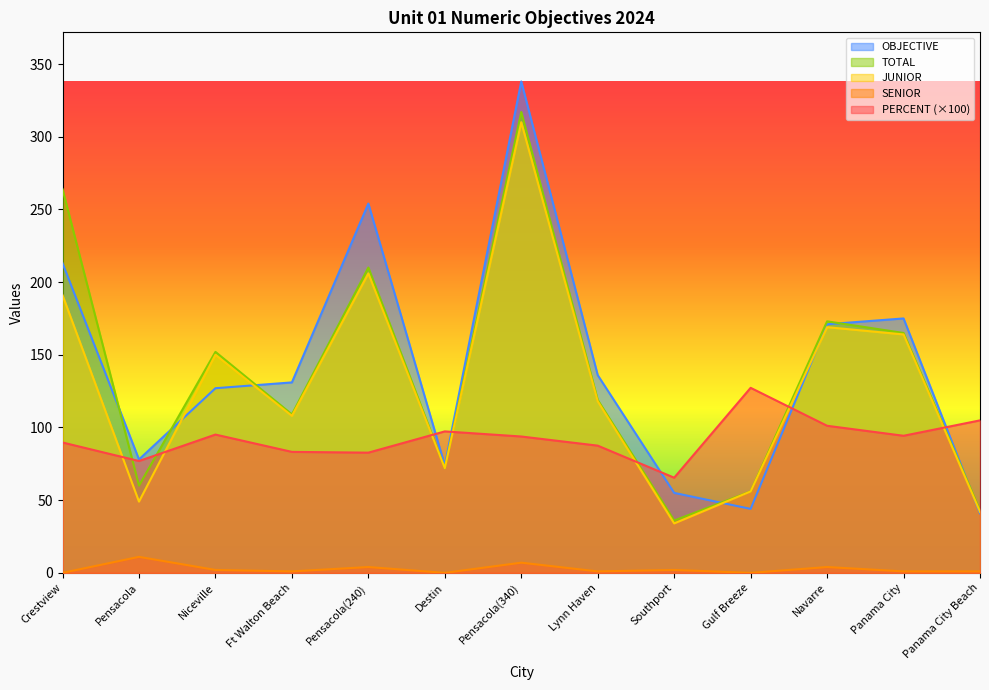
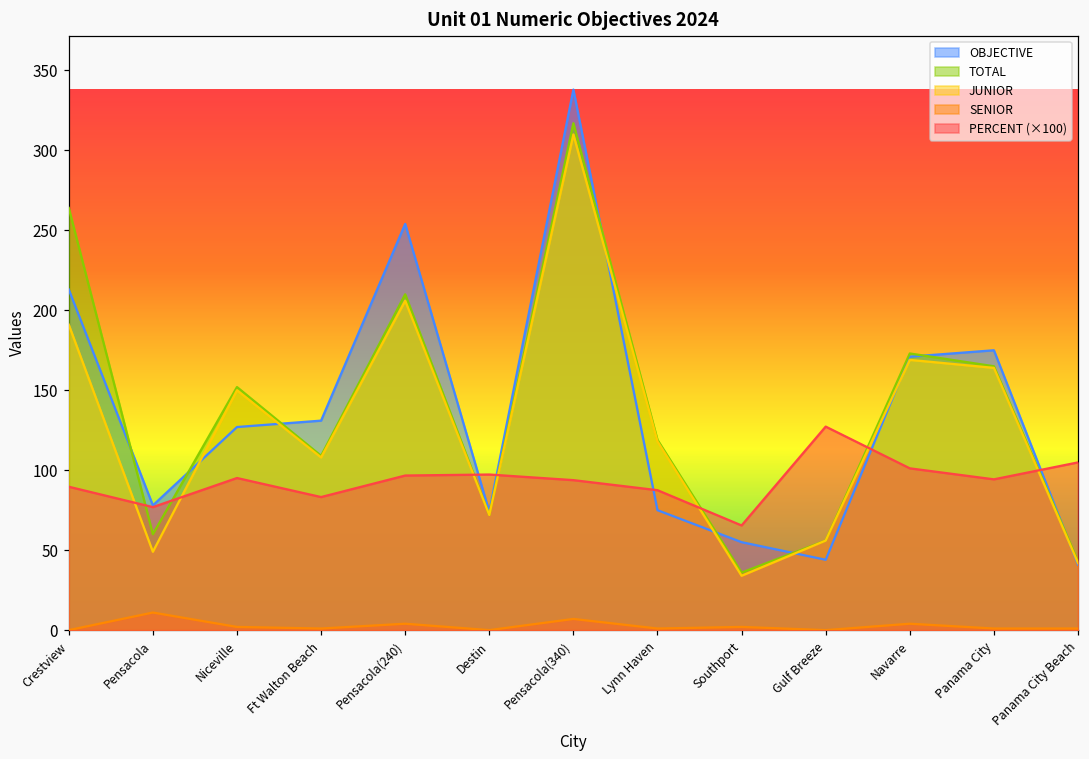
PERCENT (×100), Pensacola(240): 83 -> 97
OBJECTIVE, Lynn Haven: 136 -> 75
